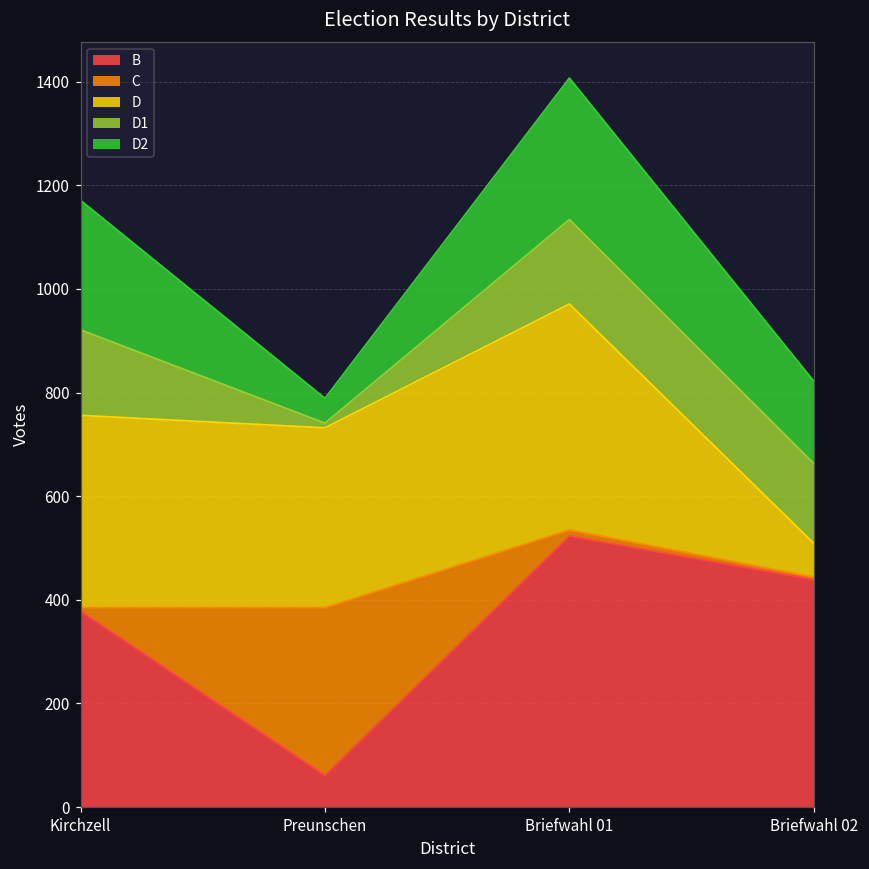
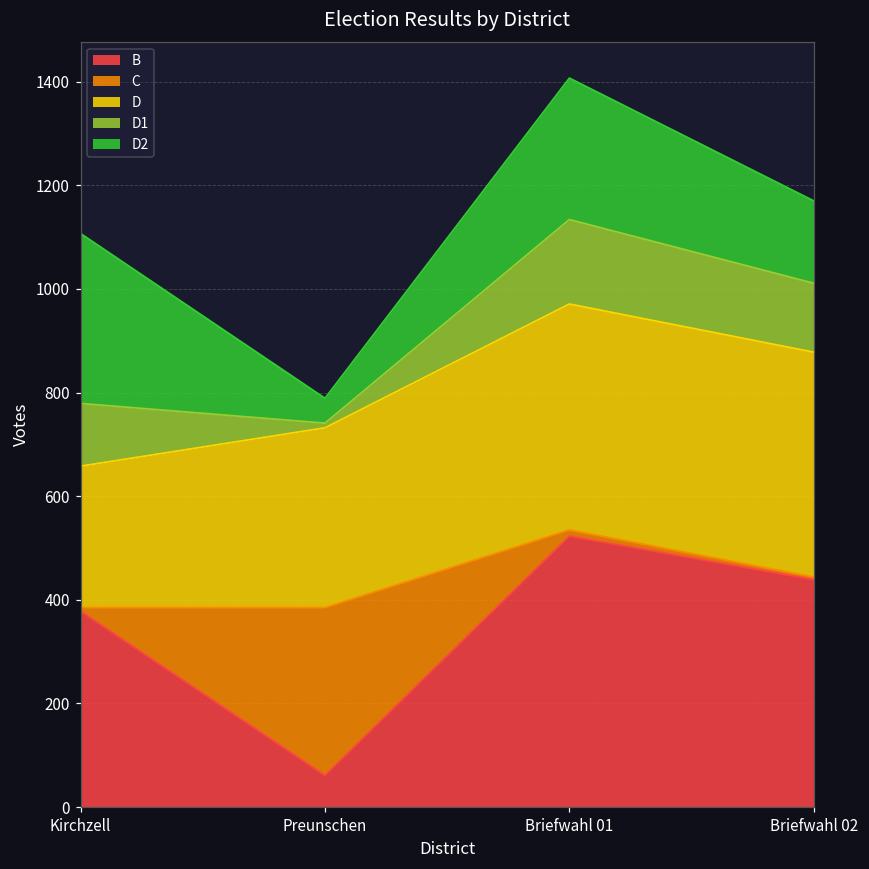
D, Kirchzell: 370 -> 270
D1, Kirchzell: 170 -> 120
D2, Kirchzell: 250 -> 330
D, Briefwahl 02: 70 -> 430
D1, Briefwahl 02: 150 -> 130
